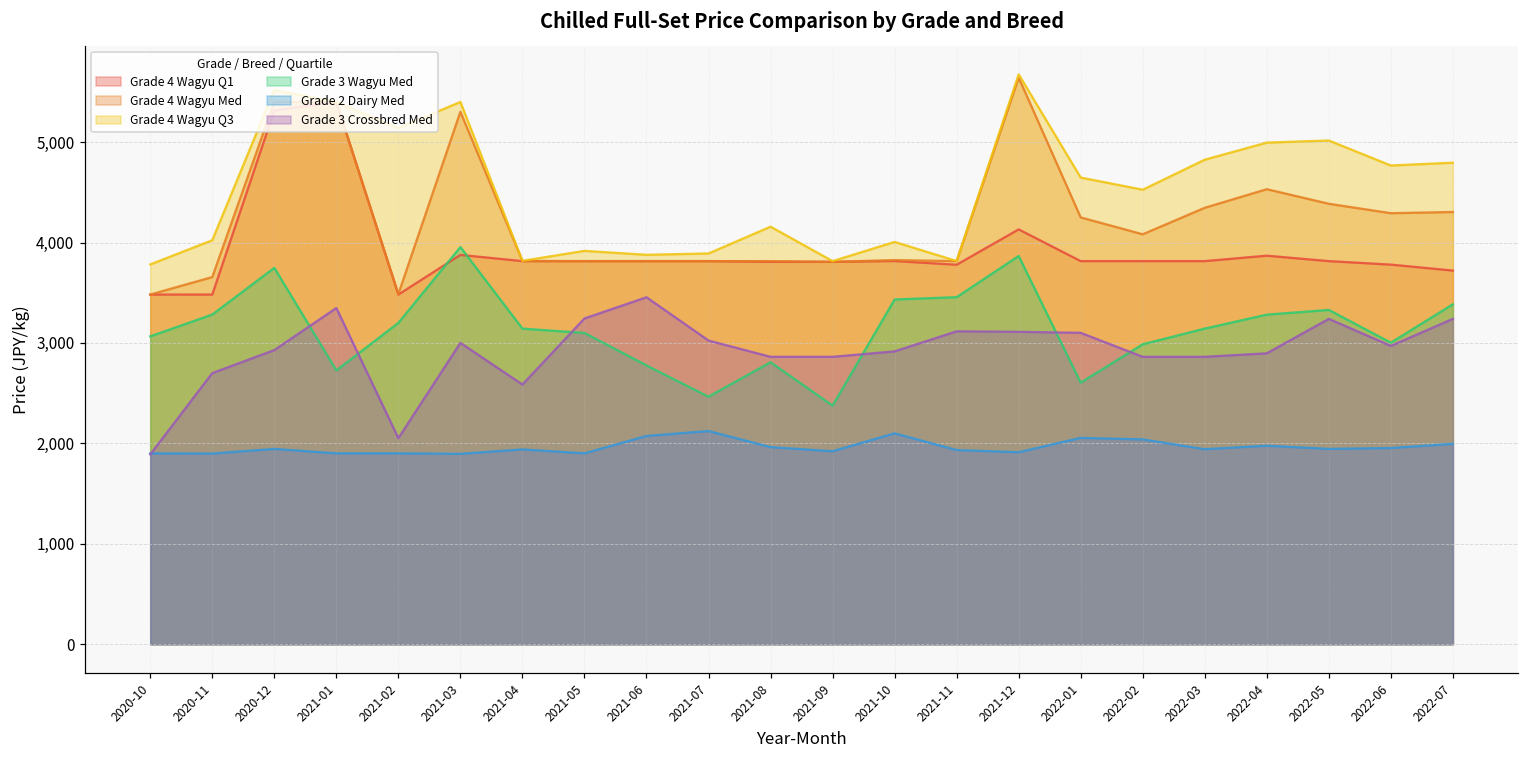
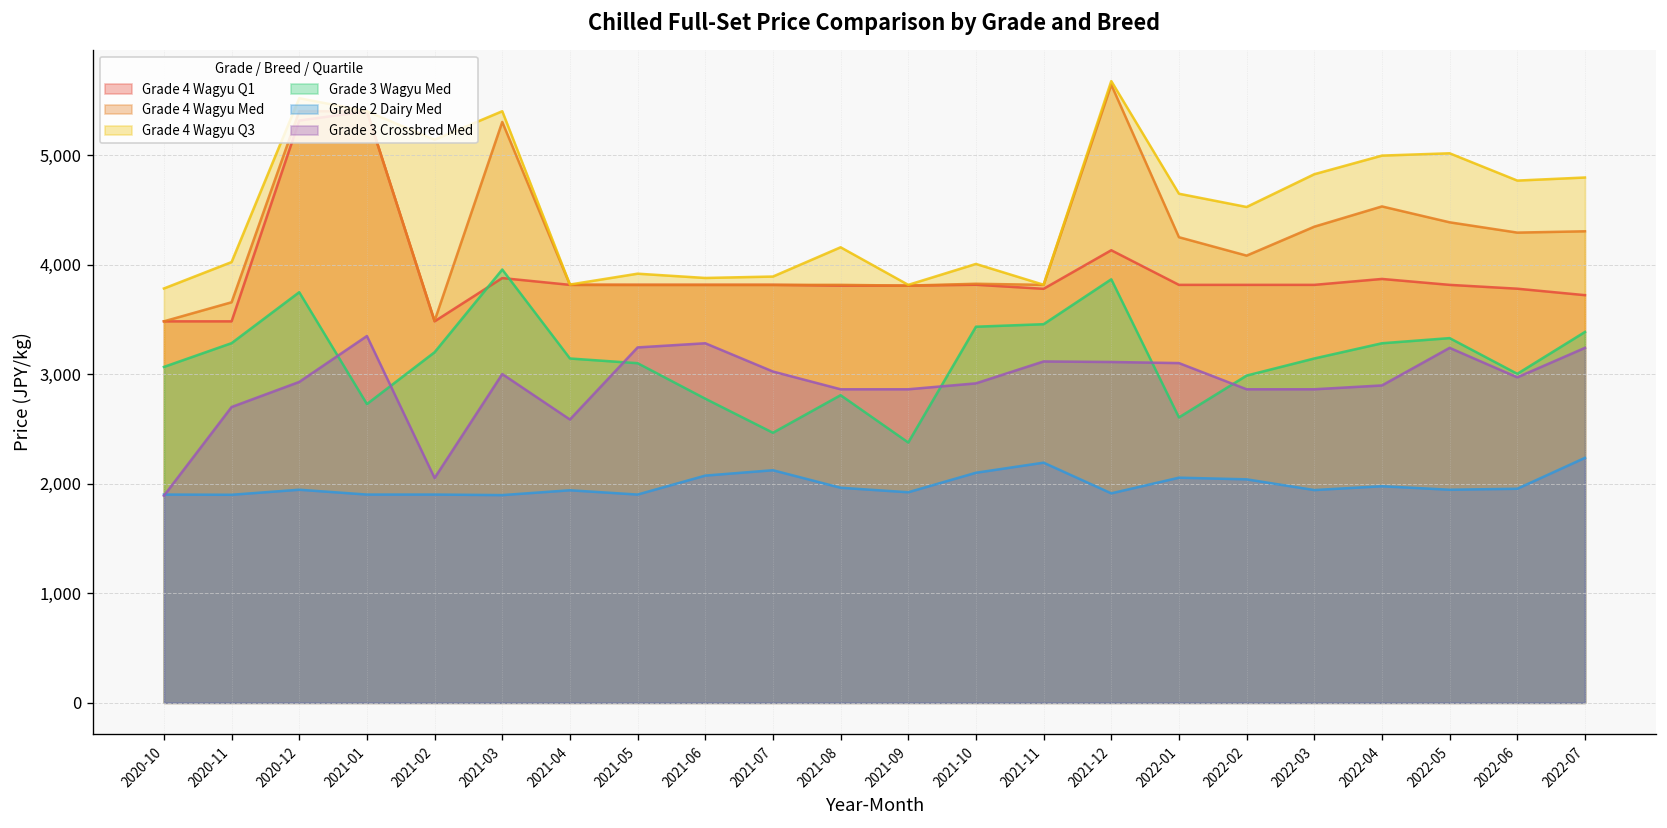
Grade 3 Crossbred Med, 2021-06: 3,500 -> 3,300
Grade 2 Dairy Med, 2021-11: 1,900 -> 2,200
Grade 2 Dairy Med, 2022-07: 2,000 -> 2,200
